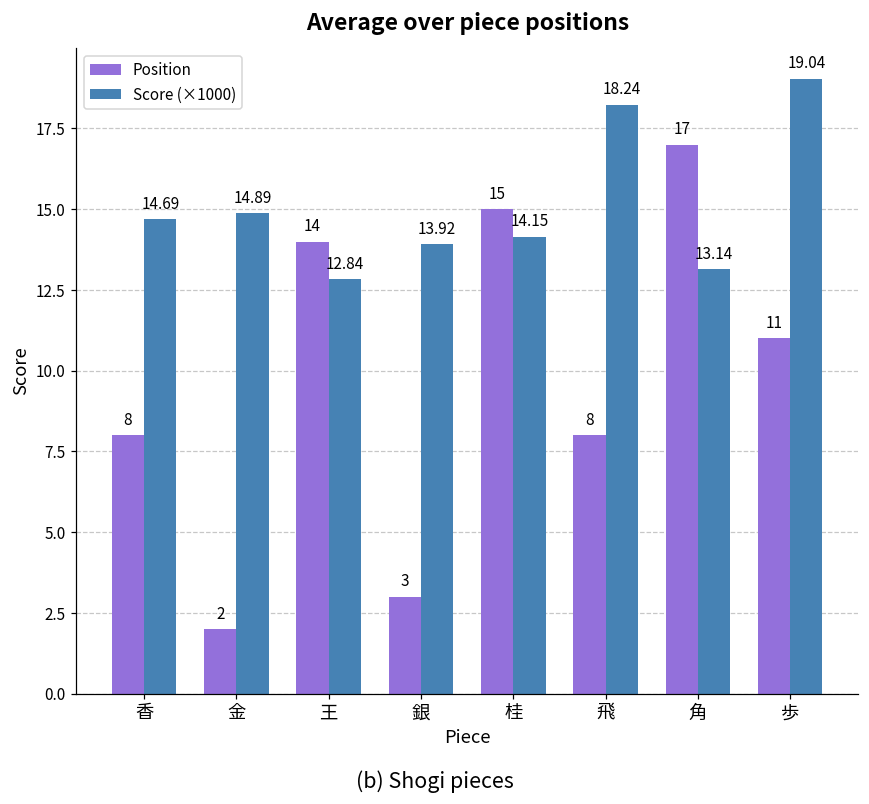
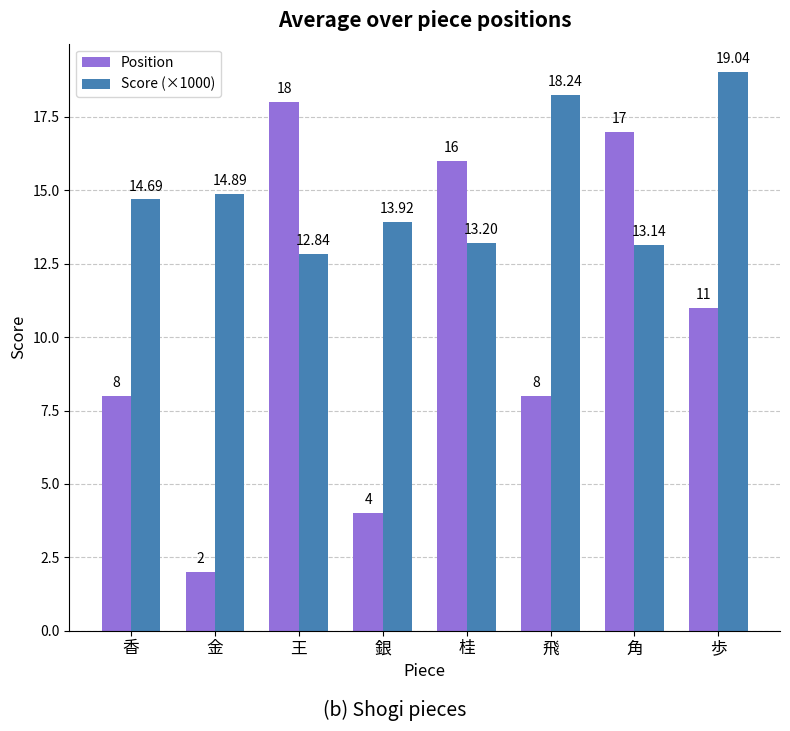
Position, 王: 14 -> 18
Position, 銀: 3 -> 4
Position, 桂: 15 -> 16
Score (×1000), 桂: 14.15 -> 13.20
